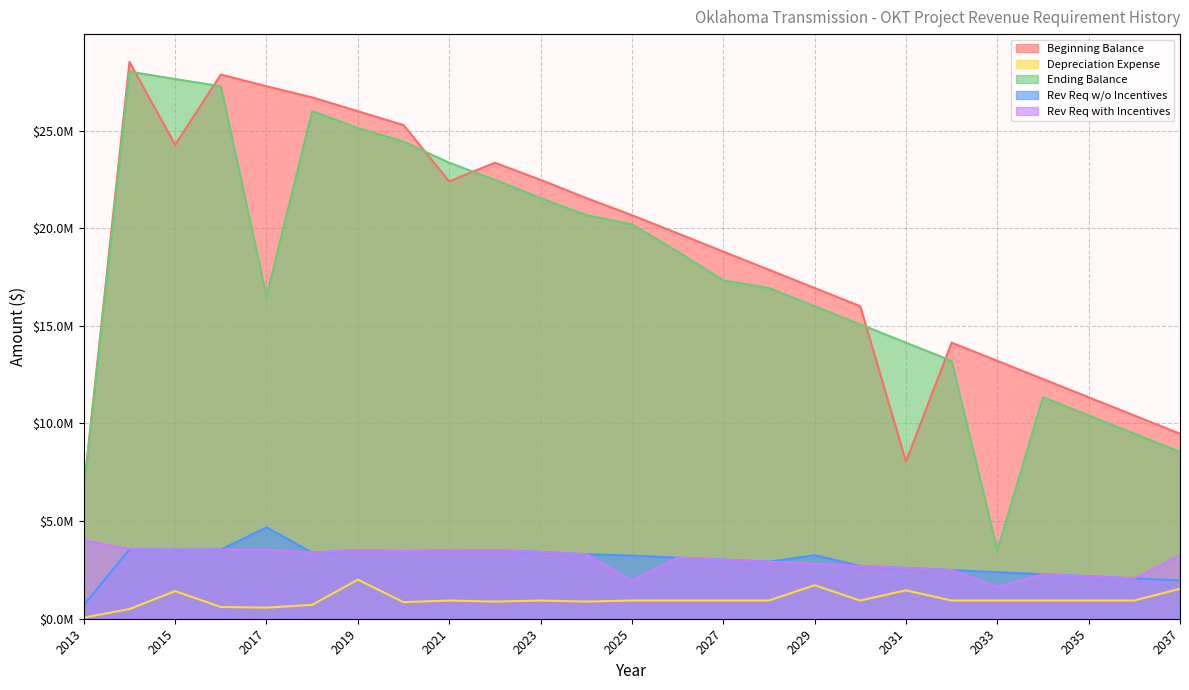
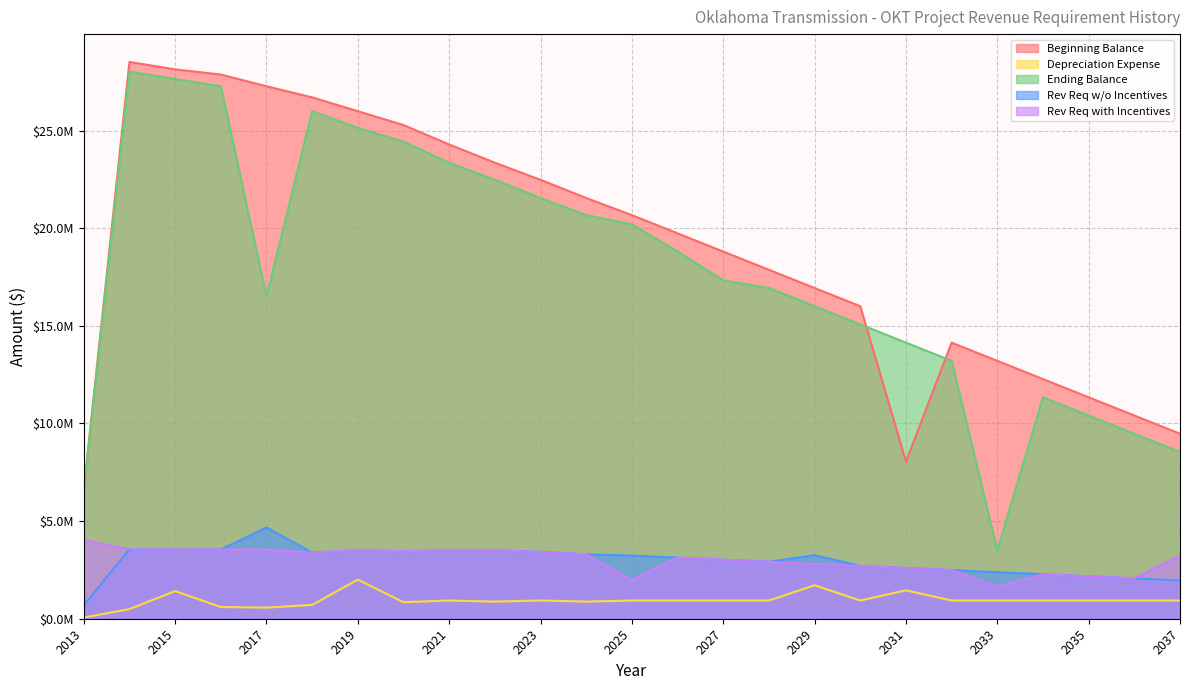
Beginning Balance, 2015: $24300000 -> $28100000
Beginning Balance, 2021: $22400000 -> $24300000
Depreciation Expense, 2037: $1500000 -> $900000
